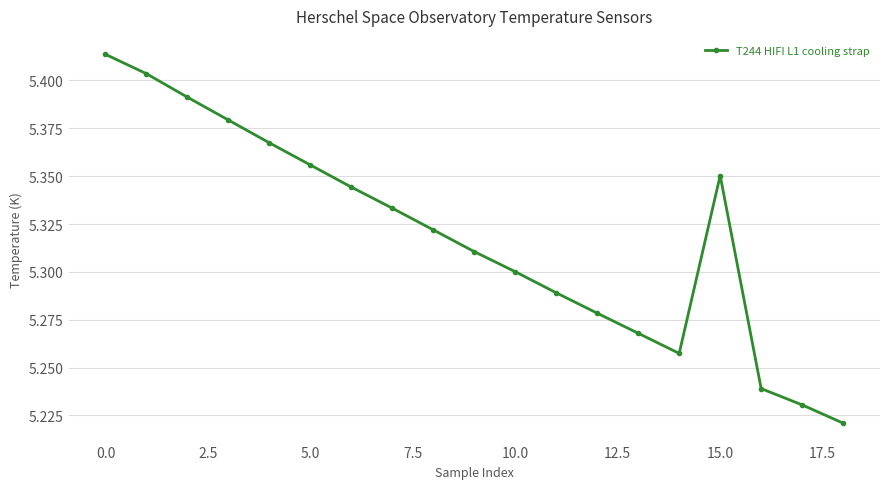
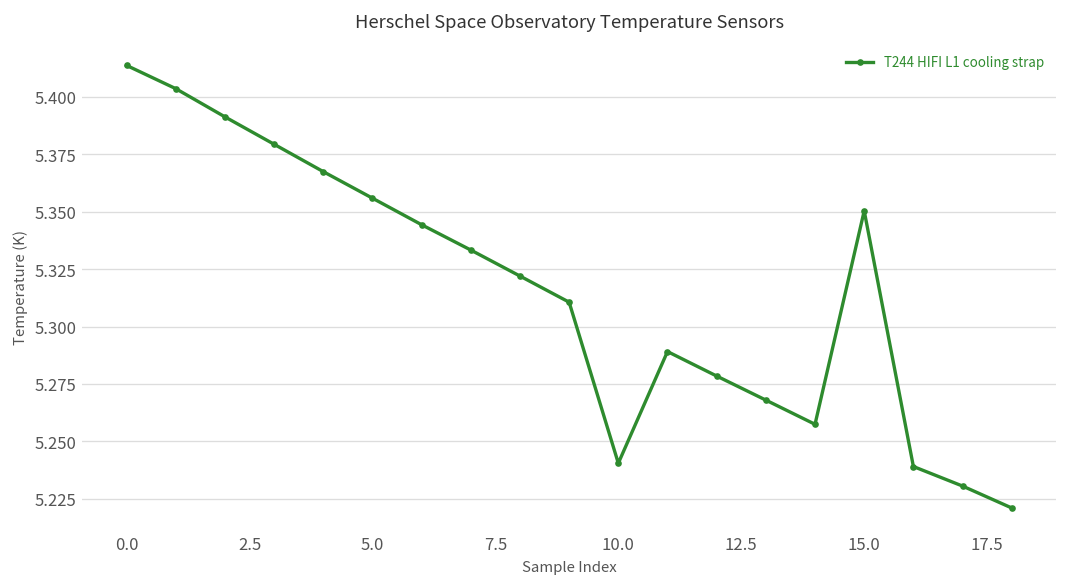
10.0: 5.300 -> 5.240
